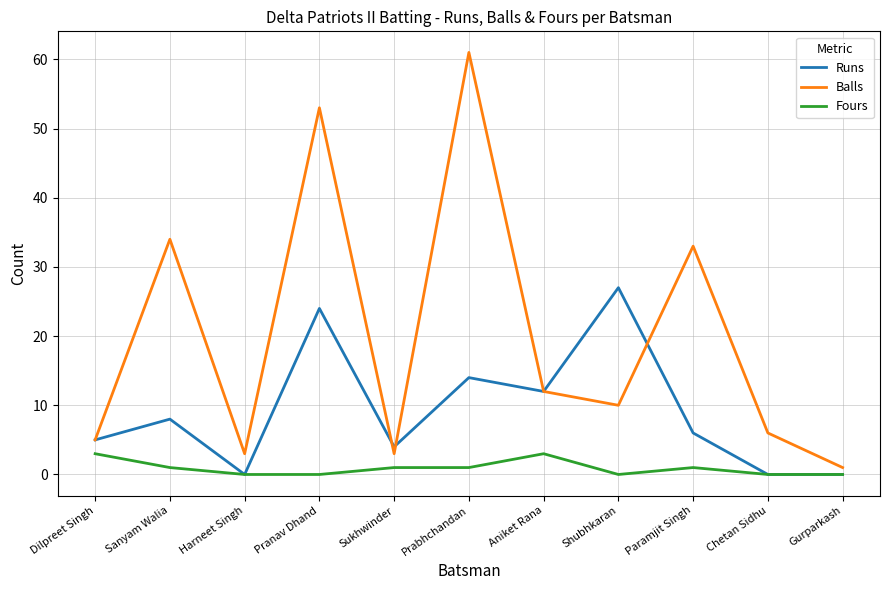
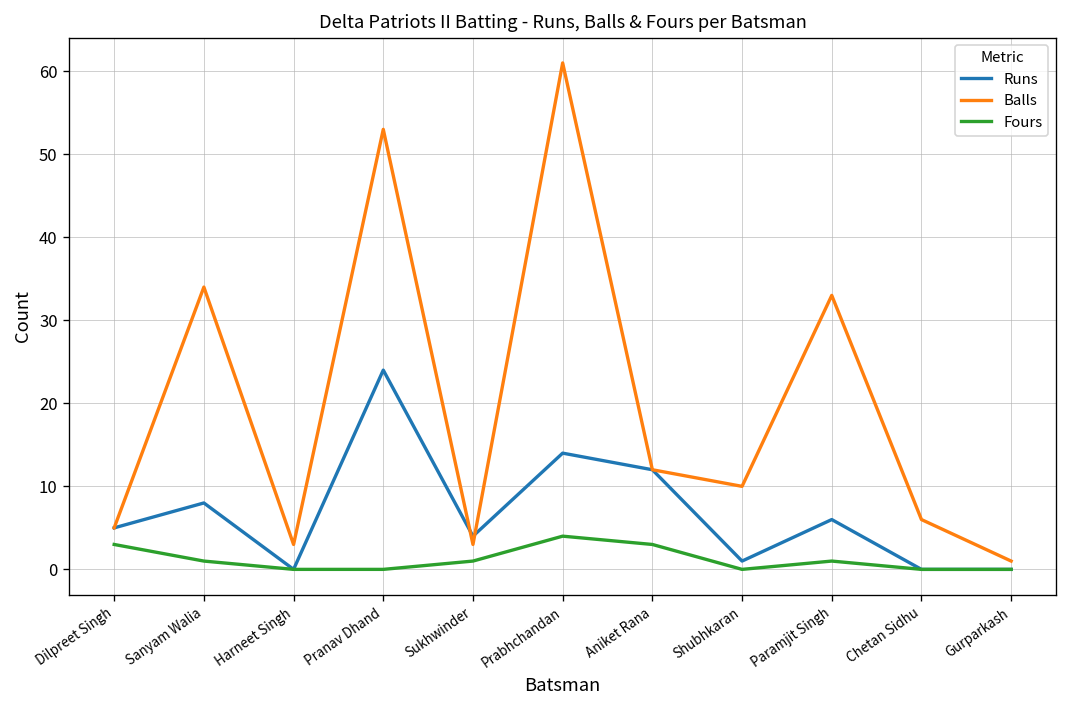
Fours, Prabhchandan: 1 -> 4
Runs, Shubhkaran: 27 -> 1
